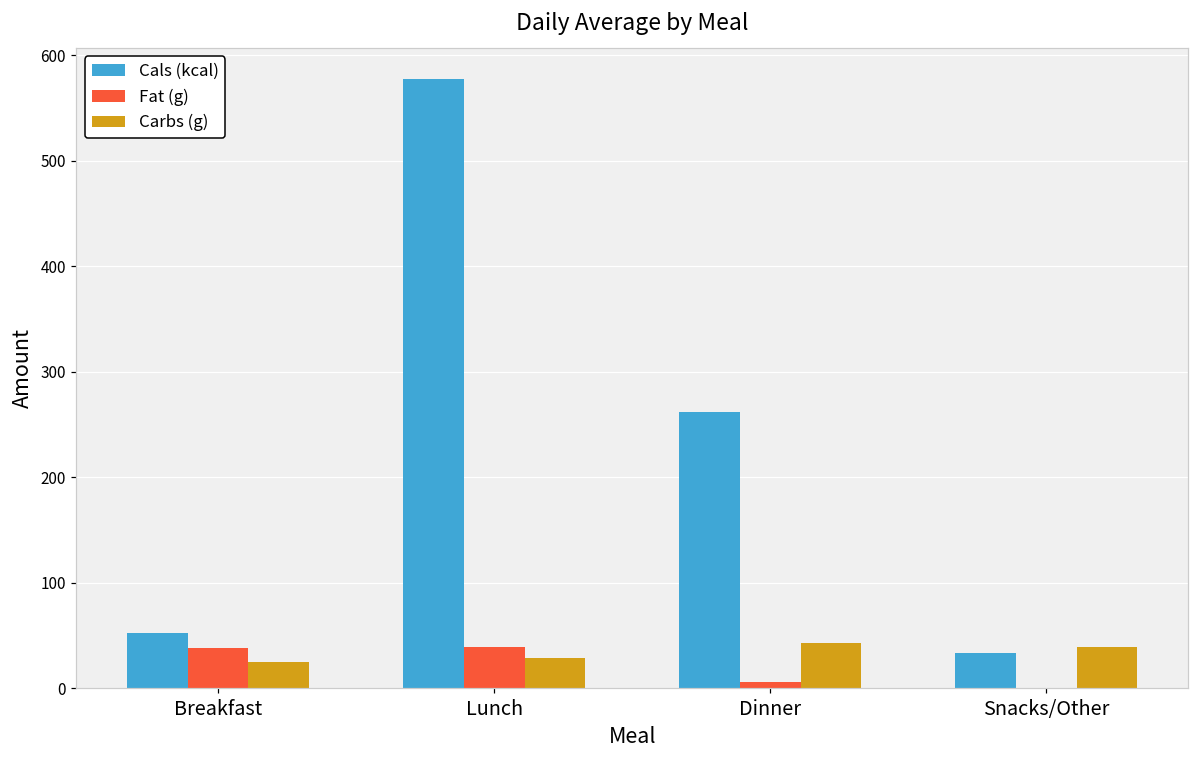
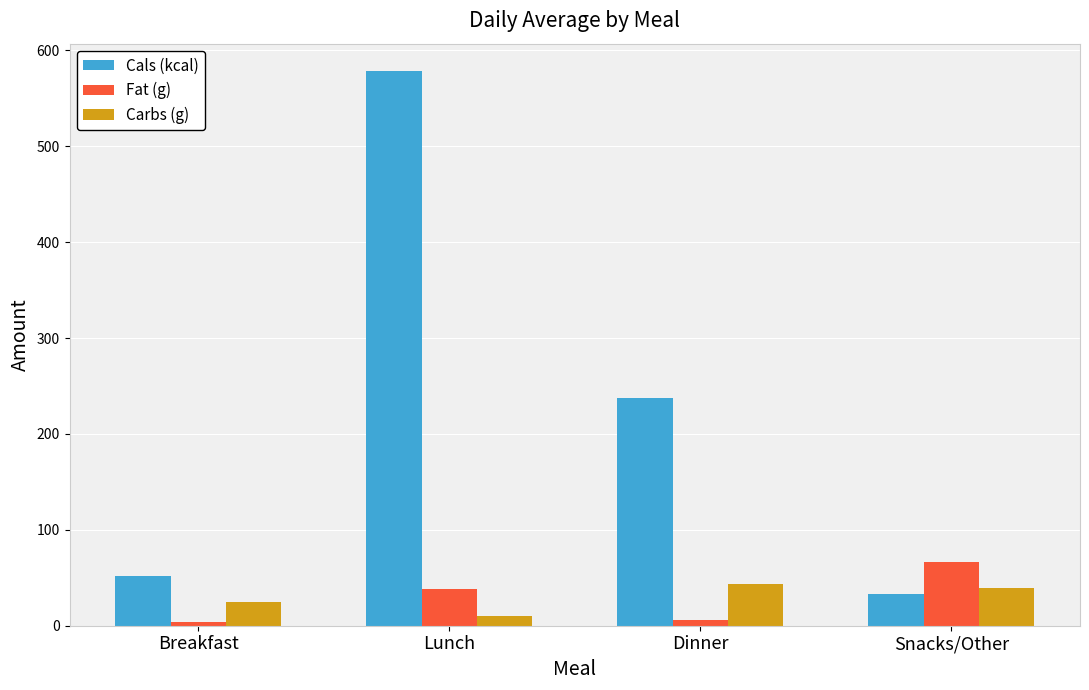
Fat (g), Breakfast: 40 -> 0
Carbs (g), Lunch: 30 -> 10
Cals (kcal), Dinner: 260 -> 240
Fat (g), Snacks/Other: 0 -> 70
